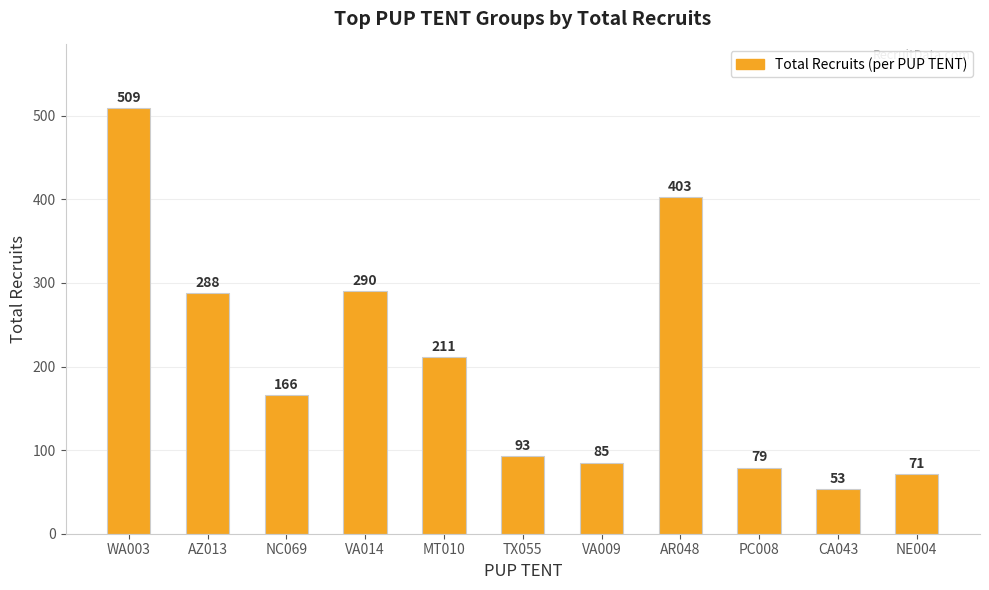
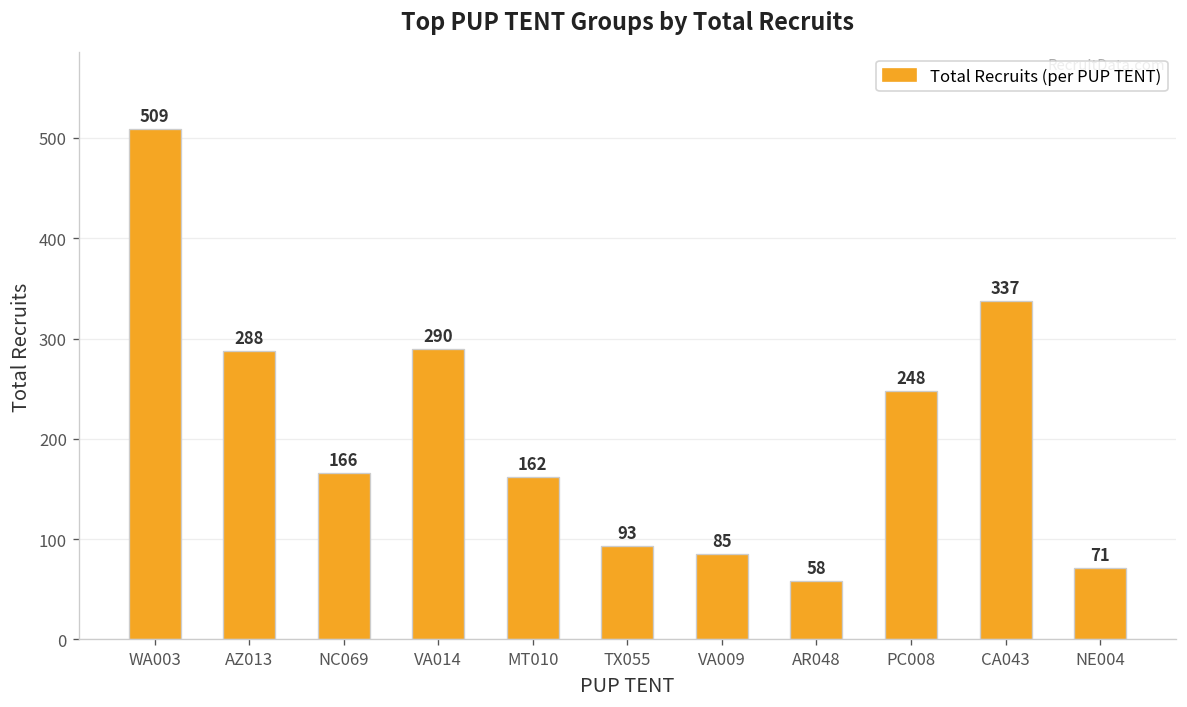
MT010: 211 -> 162
AR048: 403 -> 58
PC008: 79 -> 248
CA043: 53 -> 337
